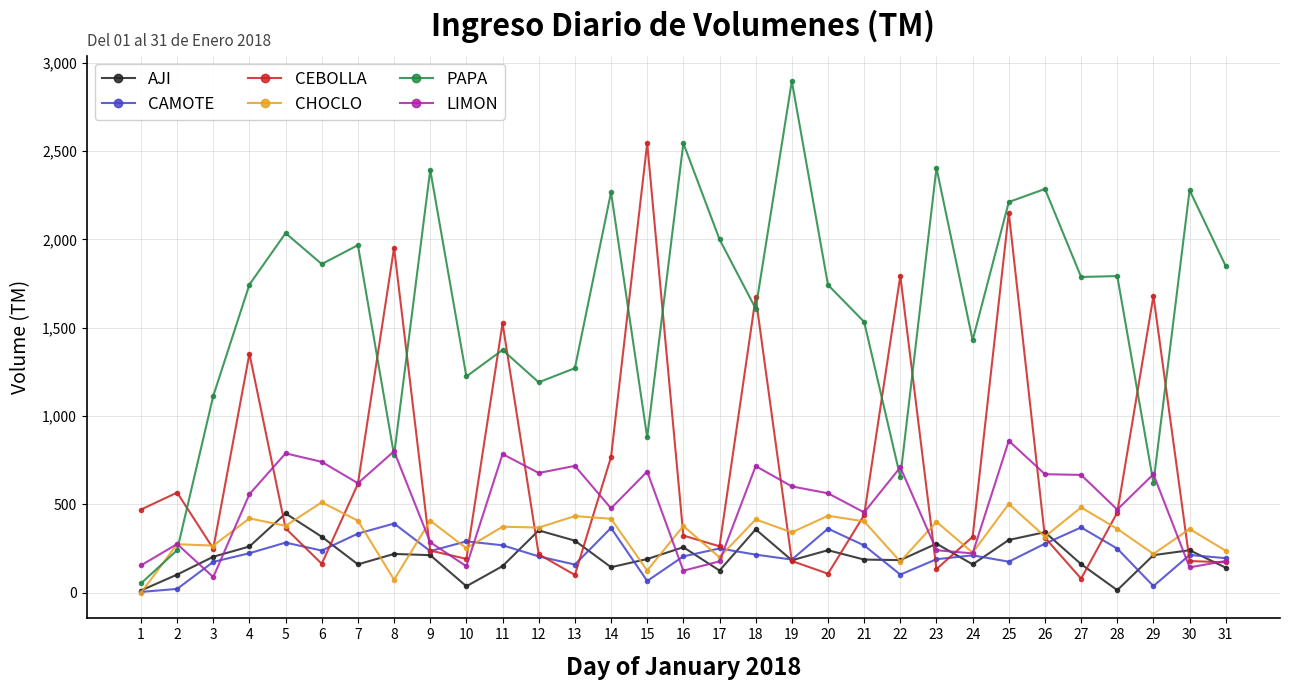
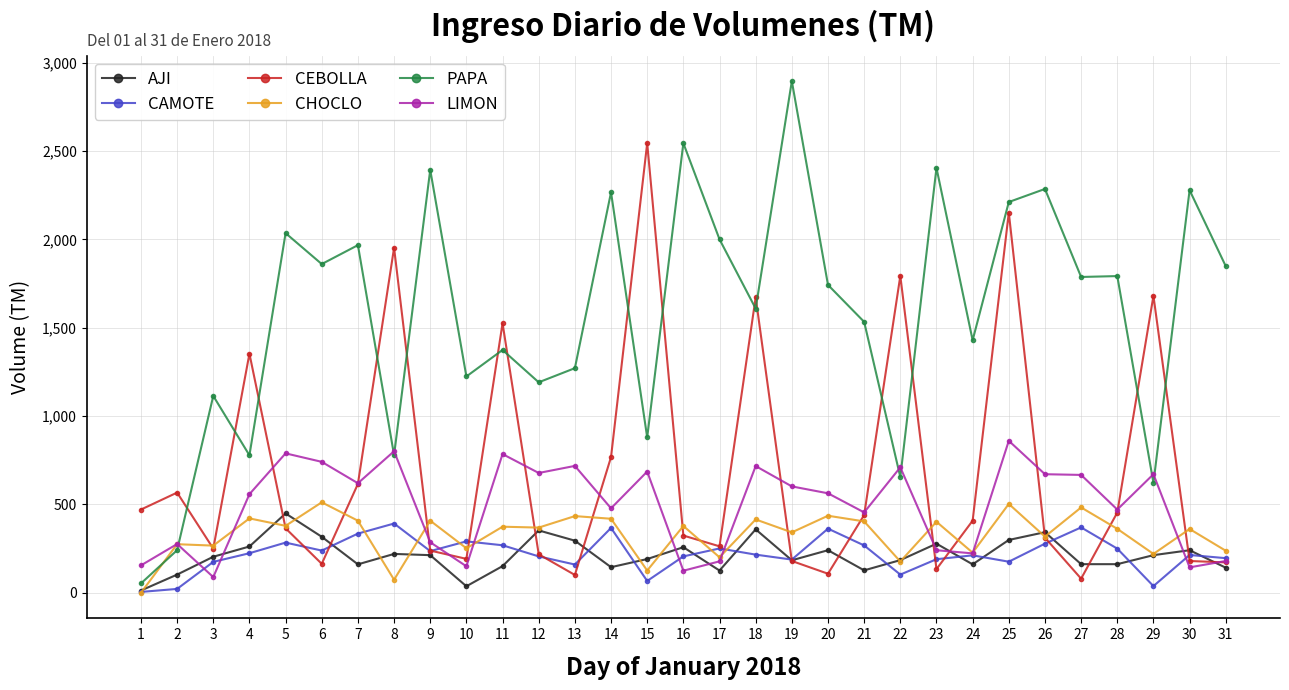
PAPA, 4: 1,740 -> 780
AJI, 21: 190 -> 130
CEBOLLA, 24: 320 -> 410
AJI, 28: 20 -> 160
